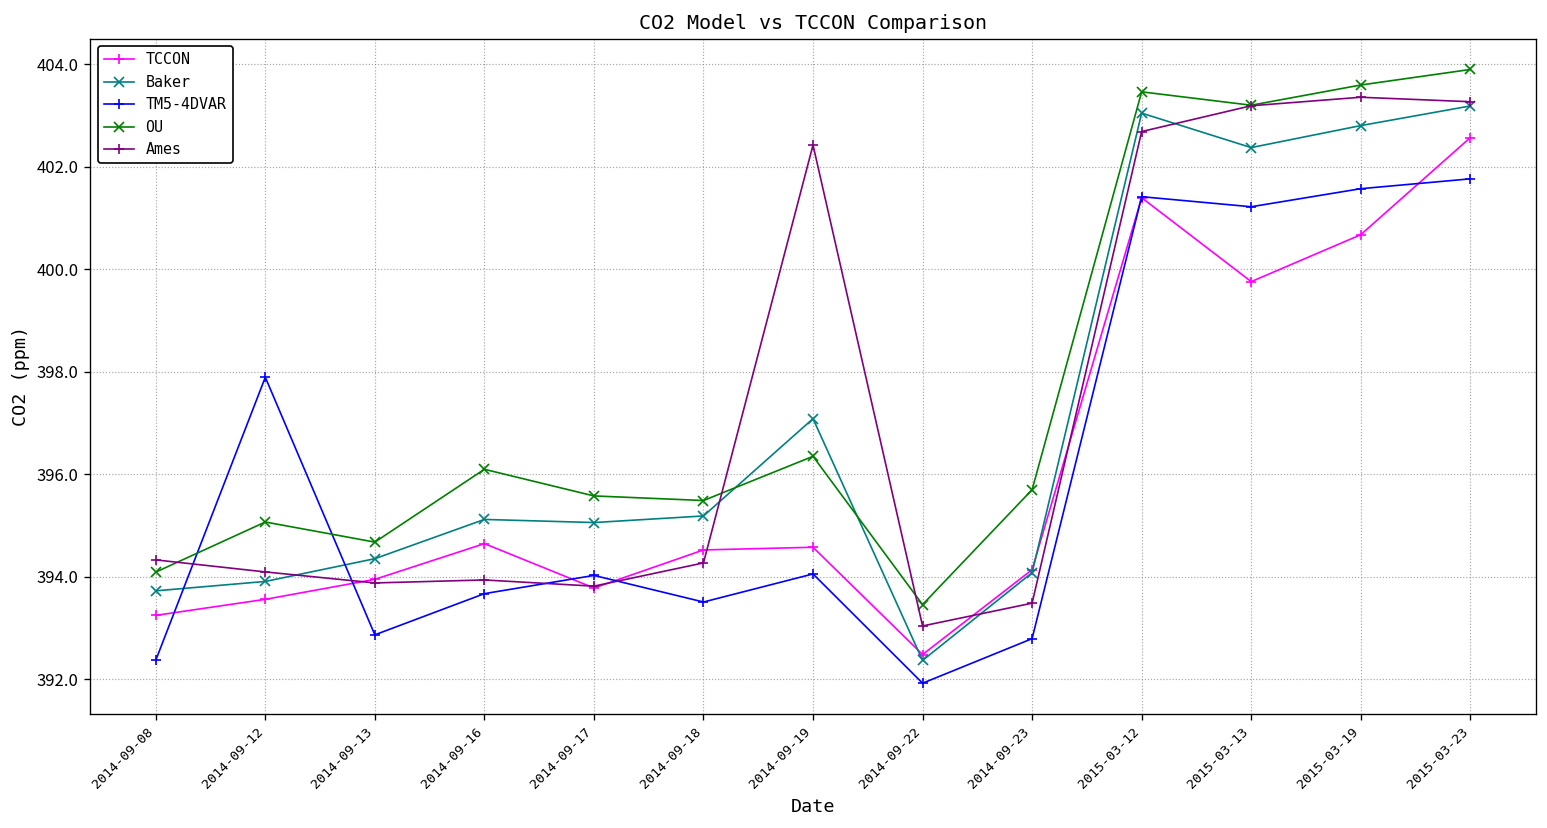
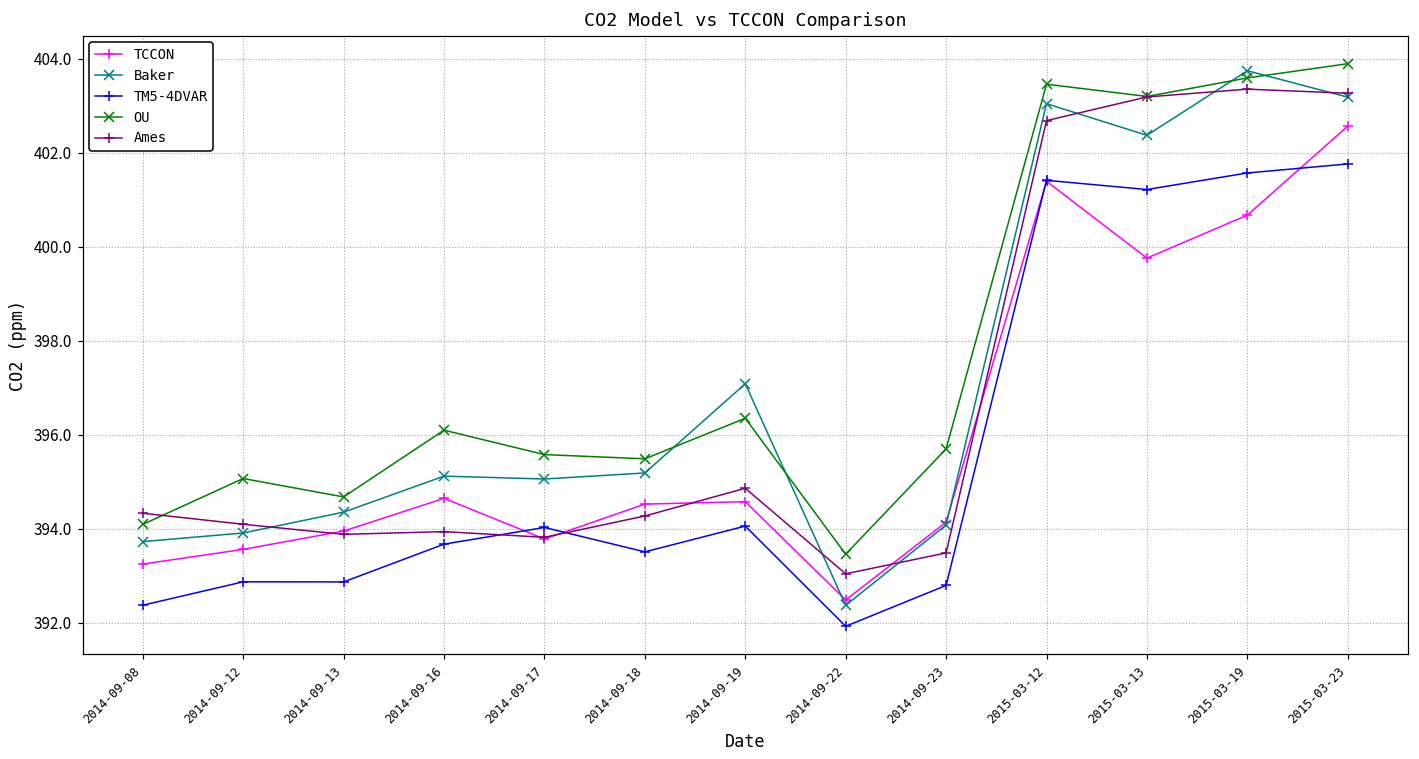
TM5-4DVAR, 2014-09-12: 397.9 -> 392.9
Ames, 2014-09-19: 402.4 -> 394.9
Baker, 2015-03-19: 402.8 -> 403.8
